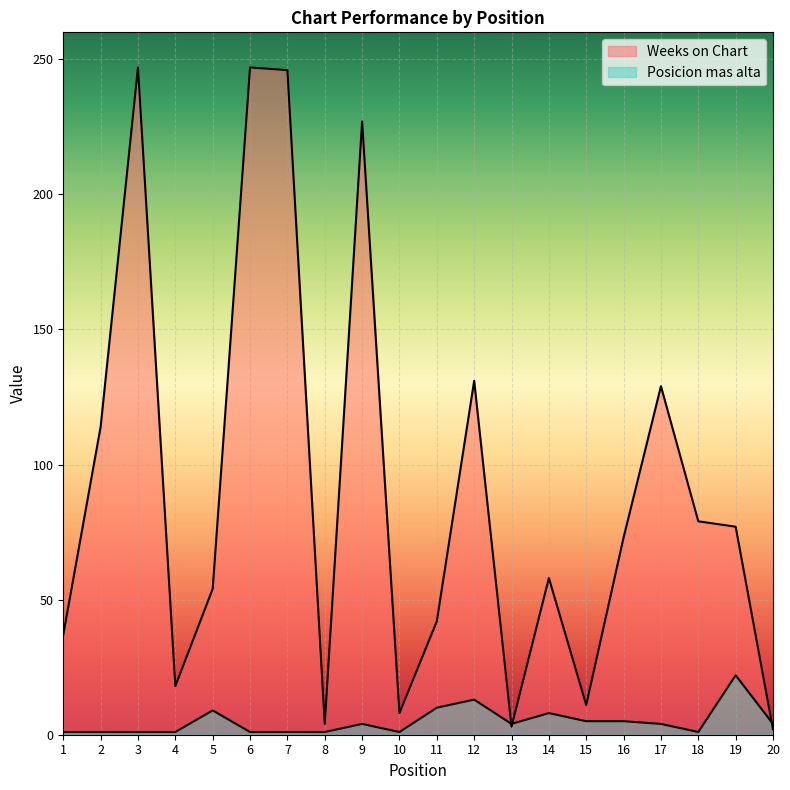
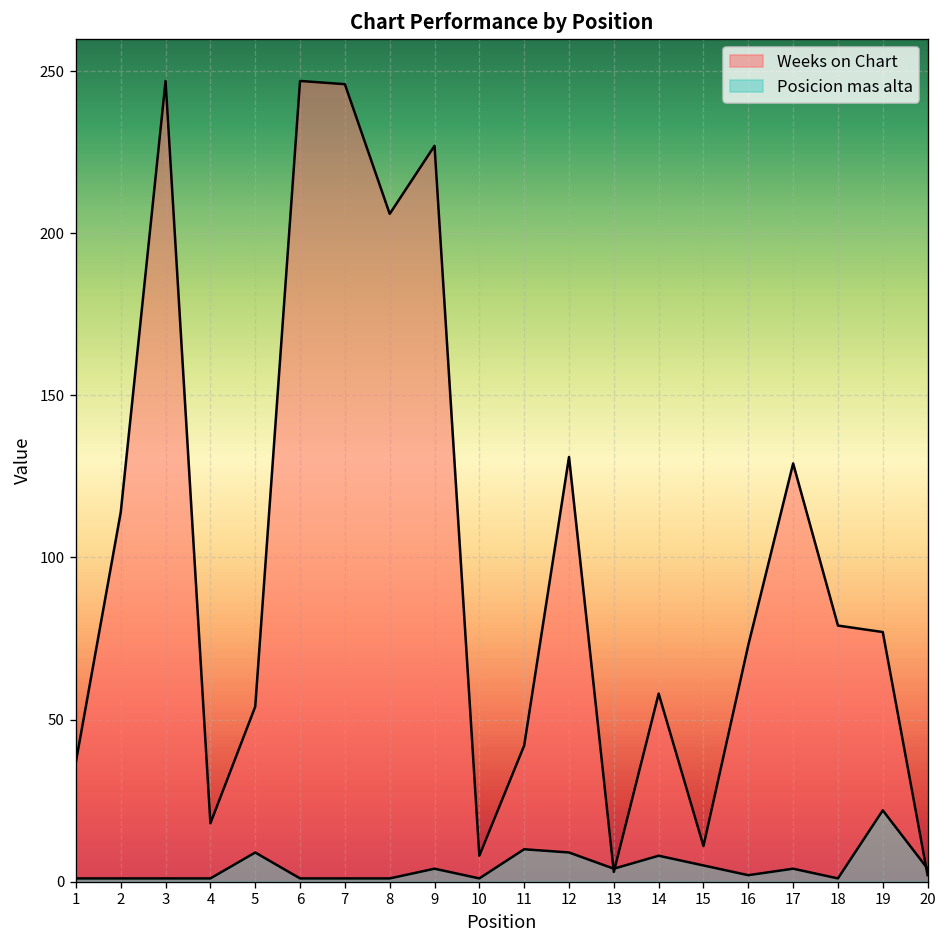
Weeks on Chart, 8: 4 -> 206
Posicion mas alta, 12: 13 -> 9
Posicion mas alta, 16: 5 -> 2
